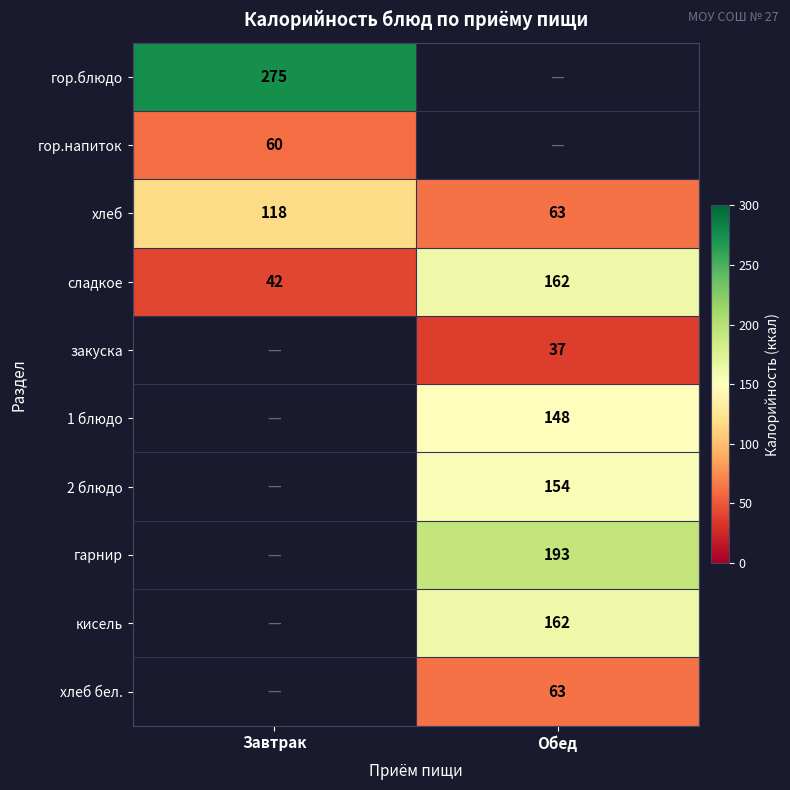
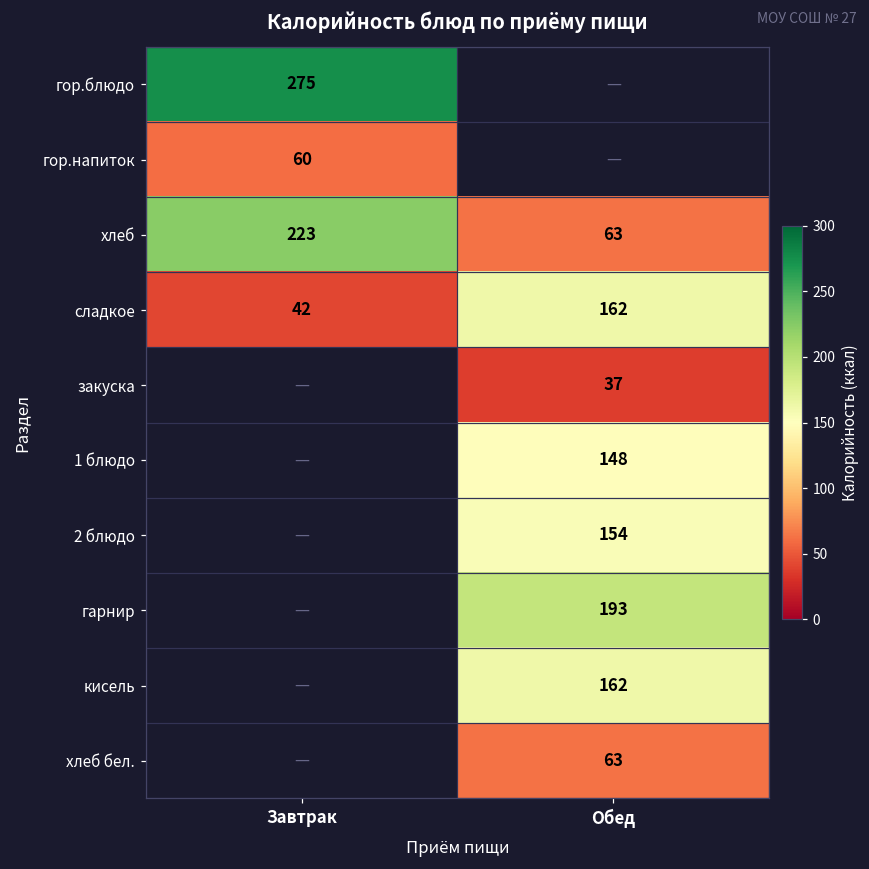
хлеб, Завтрак: 118 -> 223
